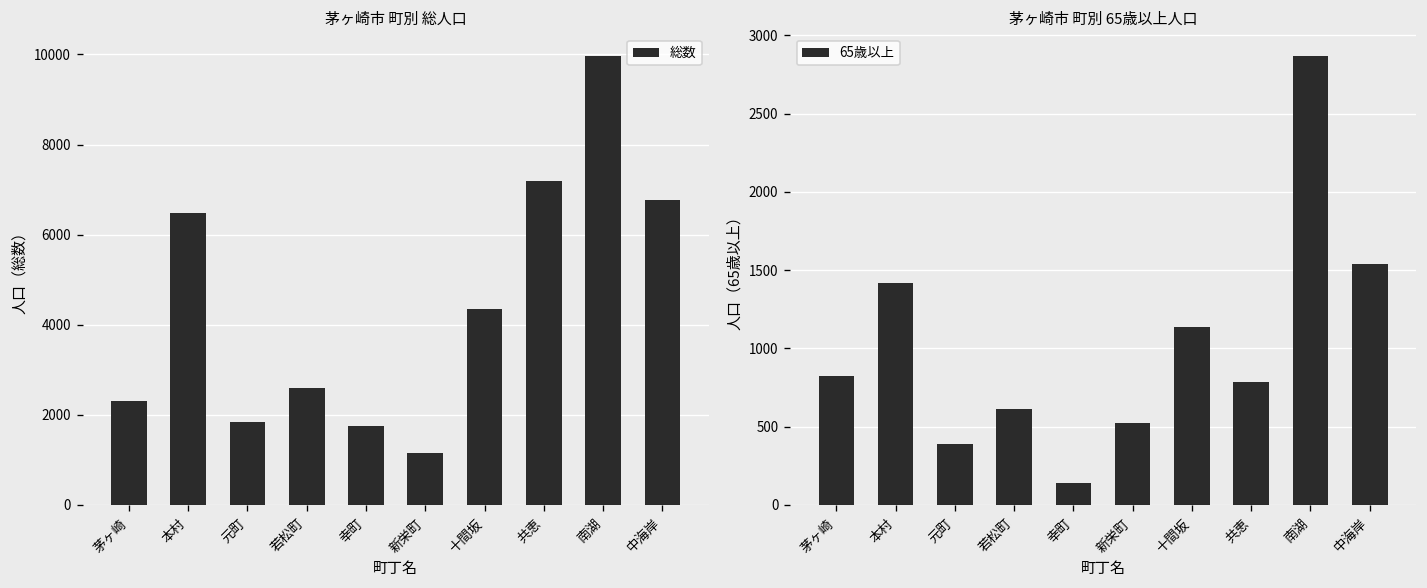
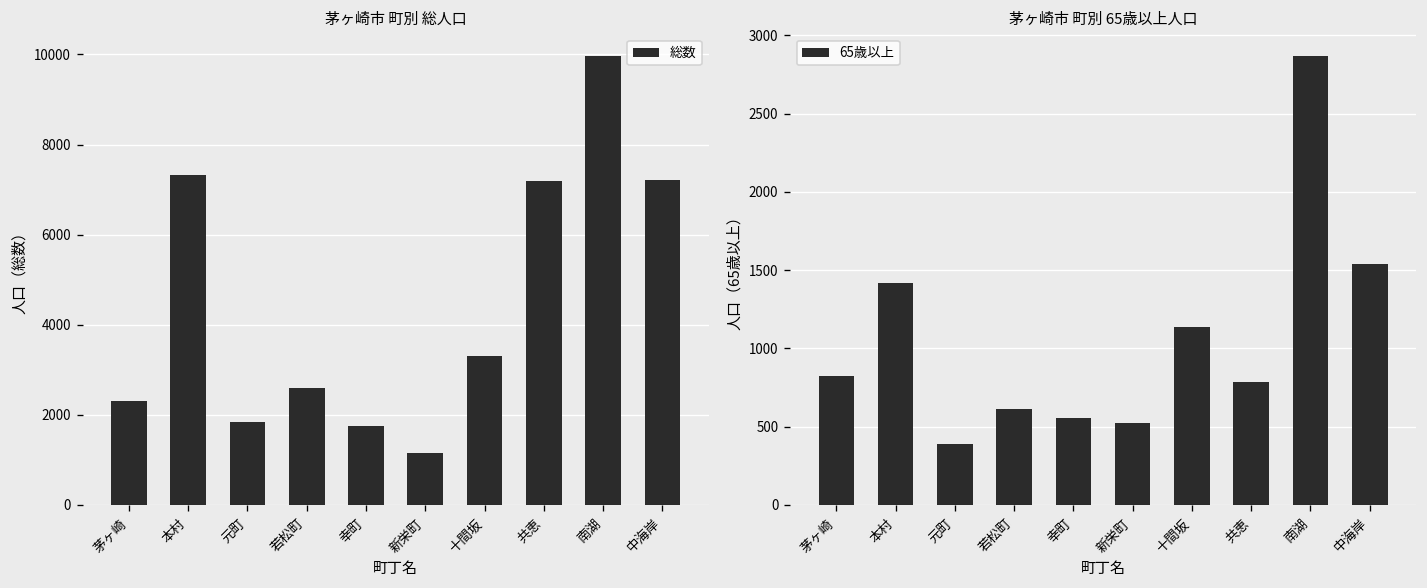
茅ヶ崎市 町別 総人口, 本村: 6500 -> 7300
茅ヶ崎市 町別 総人口, 十間坂: 4300 -> 3300
茅ヶ崎市 町別 総人口, 中海岸: 6800 -> 7200
茅ヶ崎市 町別 65歳以上人口, 幸町: 140 -> 560
